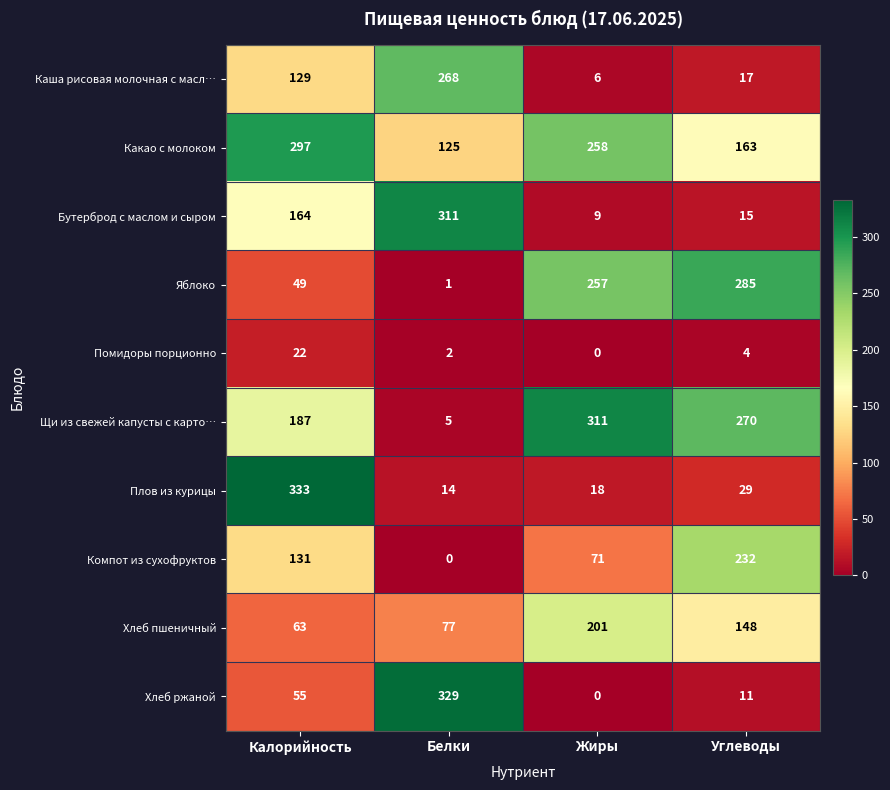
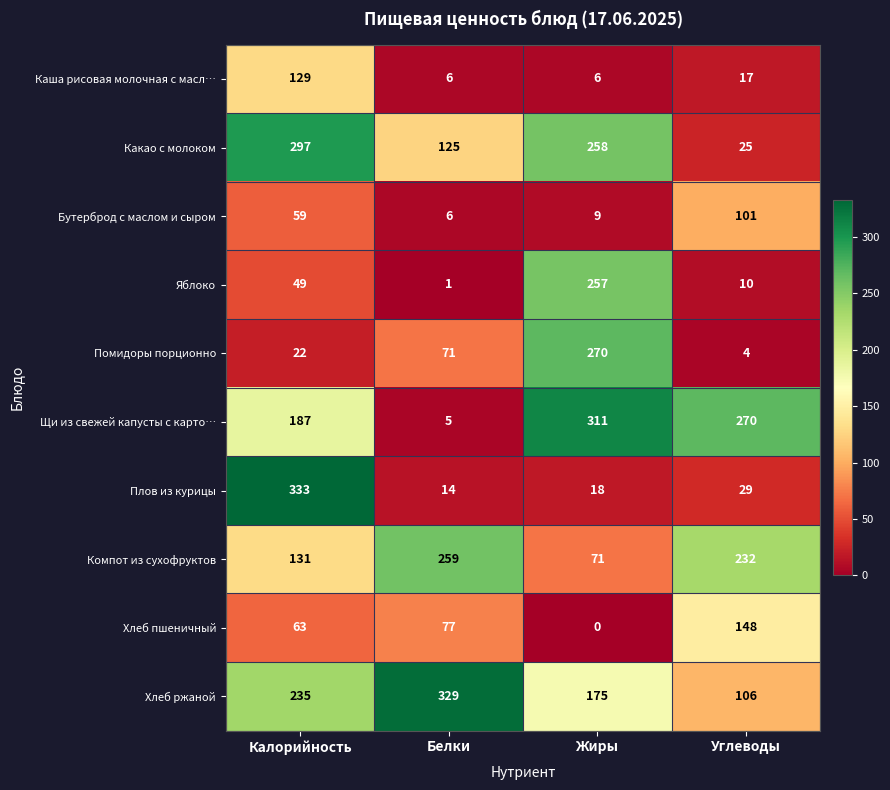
Каша рисовая молочная с масл…, Белки: 268 -> 6
Какао с молоком, Углеводы: 163 -> 25
Бутерброд с маслом и сыром, Калорийность: 164 -> 59
Бутерброд с маслом и сыром, Белки: 311 -> 6
Бутерброд с маслом и сыром, Углеводы: 15 -> 101
Яблоко, Углеводы: 285 -> 10
Помидоры порционно, Белки: 2 -> 71
Помидоры порционно, Жиры: 0 -> 270
Компот из сухофруктов, Белки: 0 -> 259
Хлеб пшеничный, Жиры: 201 -> 0
Хлеб ржаной, Калорийность: 55 -> 235
Хлеб ржаной, Жиры: 0 -> 175
Хлеб ржаной, Углеводы: 11 -> 106
